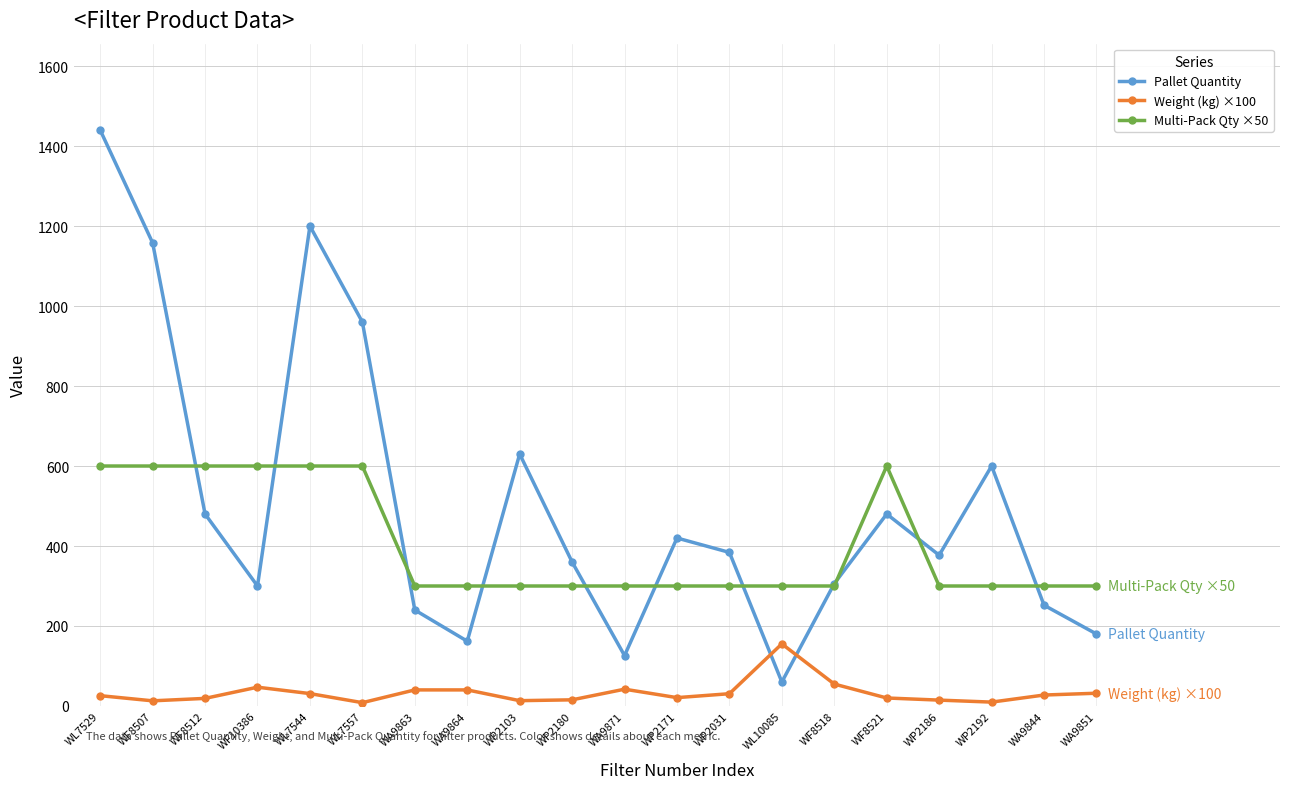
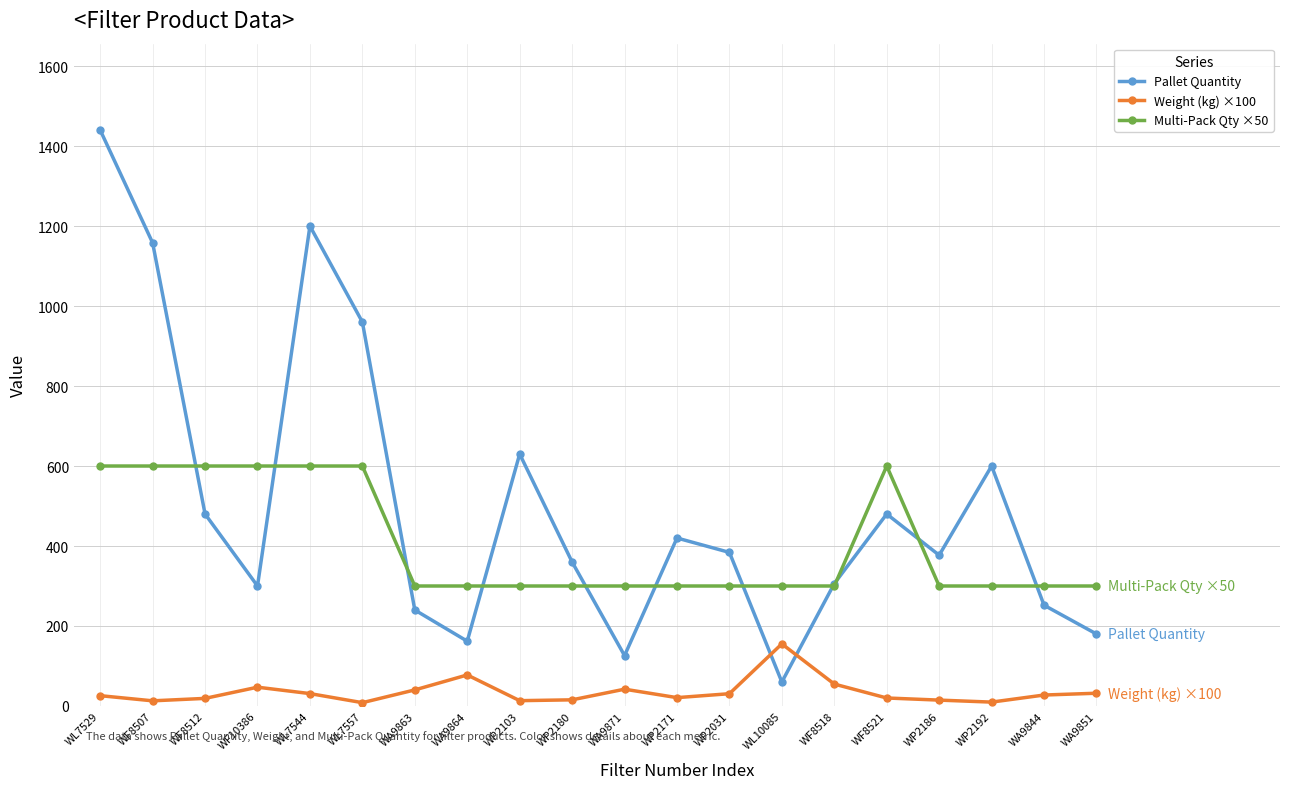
Weight (kg) ×100, WA9864: 40 -> 80
